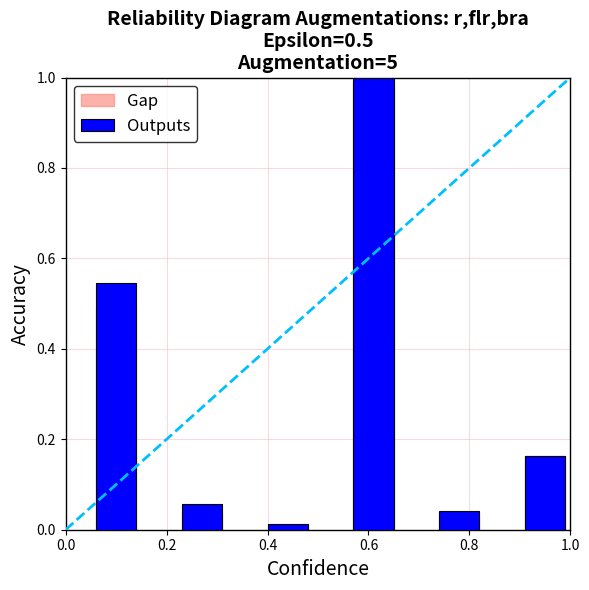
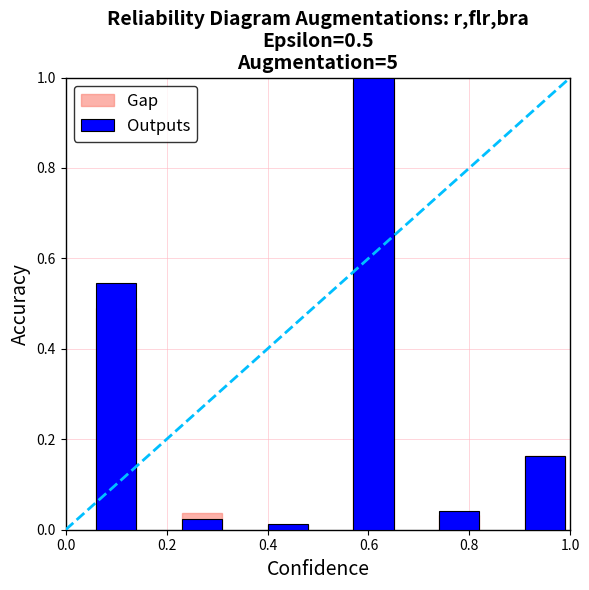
Outputs, 0.2: 0.06 -> 0.02
